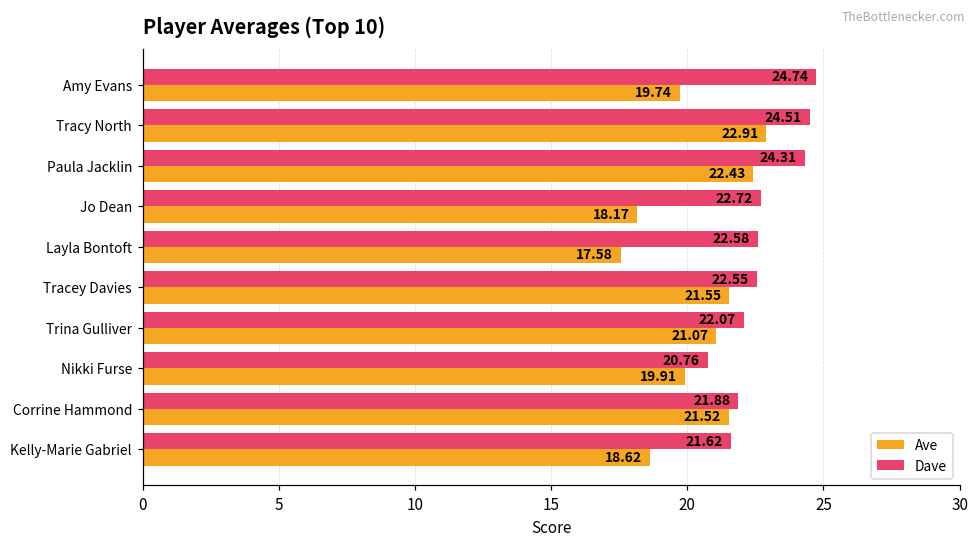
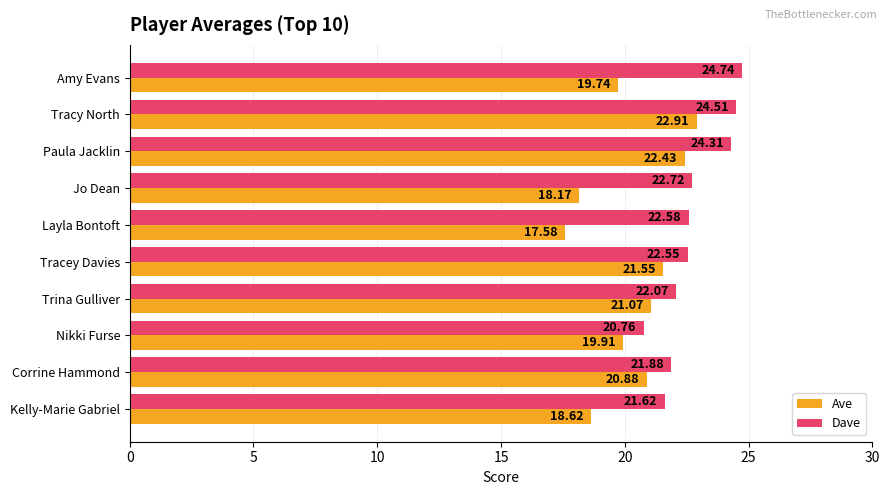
Ave, Corrine Hammond: 21.52 -> 20.88
